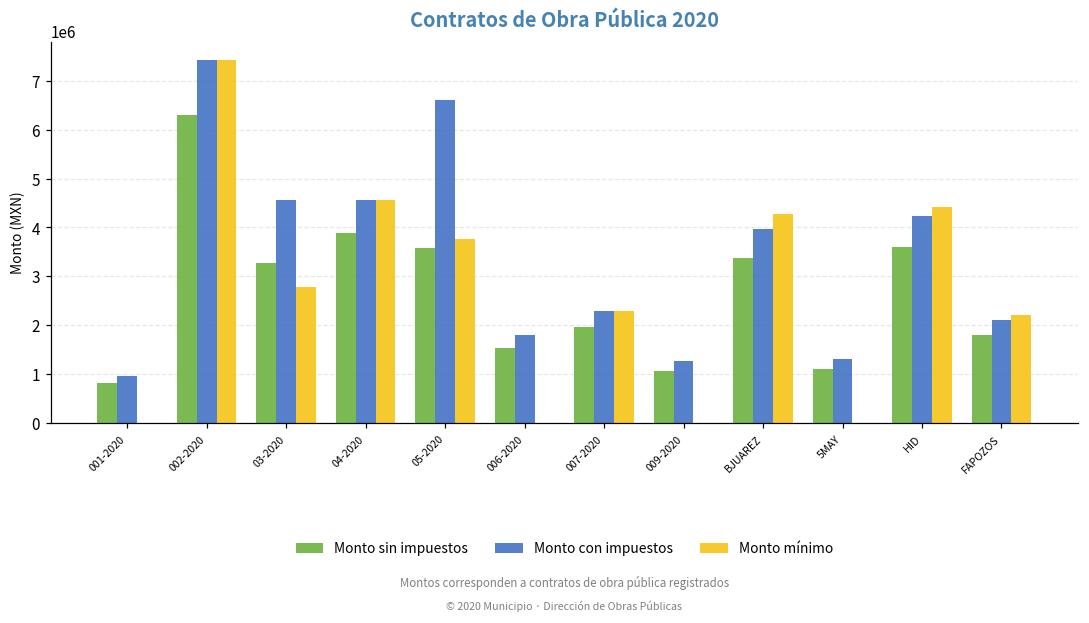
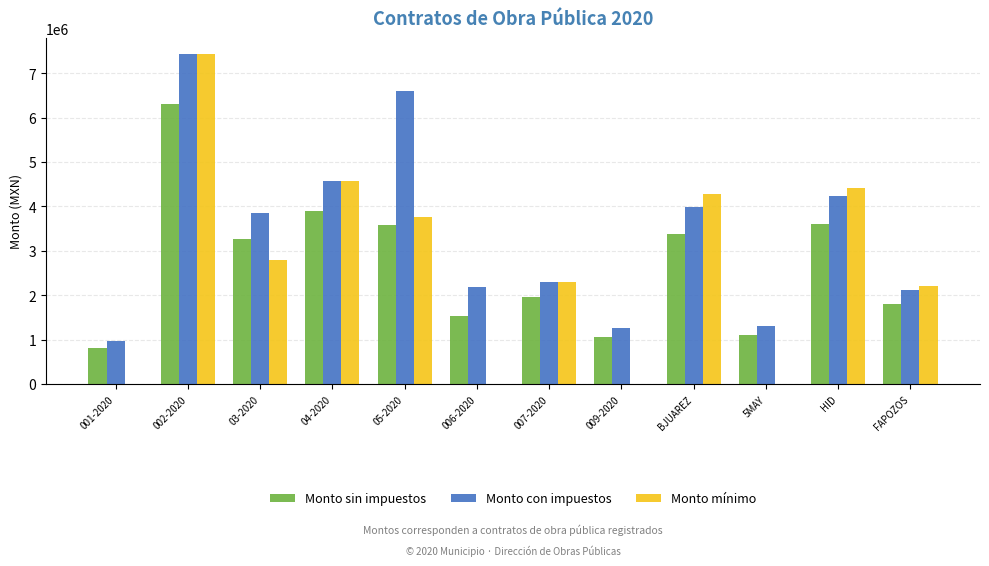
Monto con impuestos, 03-2020: 4600000 -> 3800000
Monto con impuestos, 006-2020: 1800000 -> 2200000
